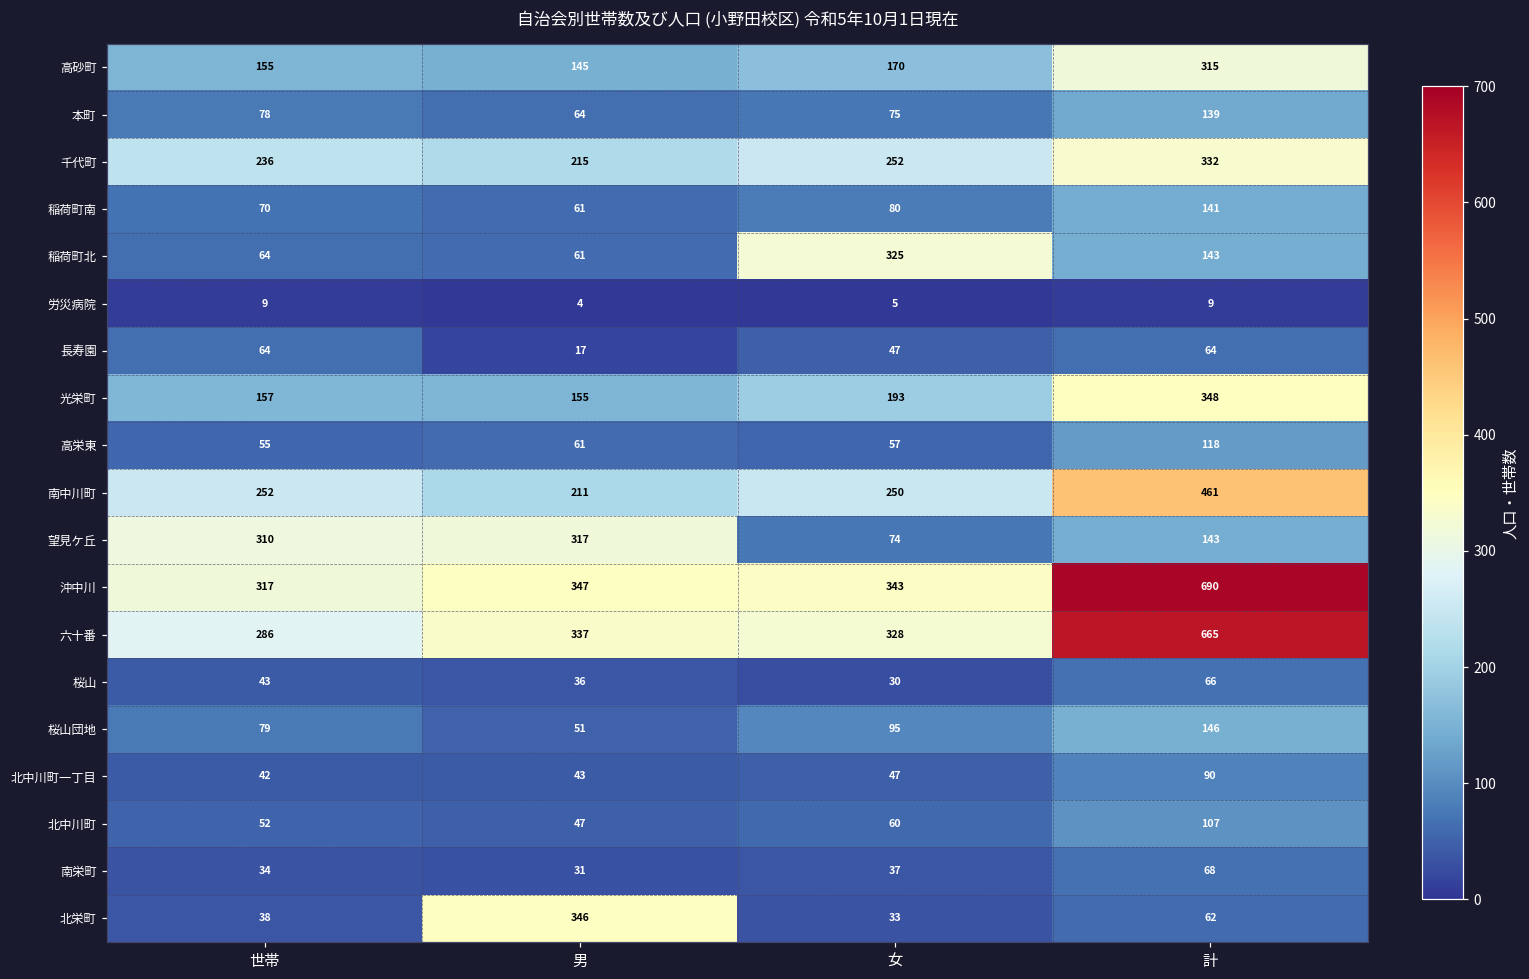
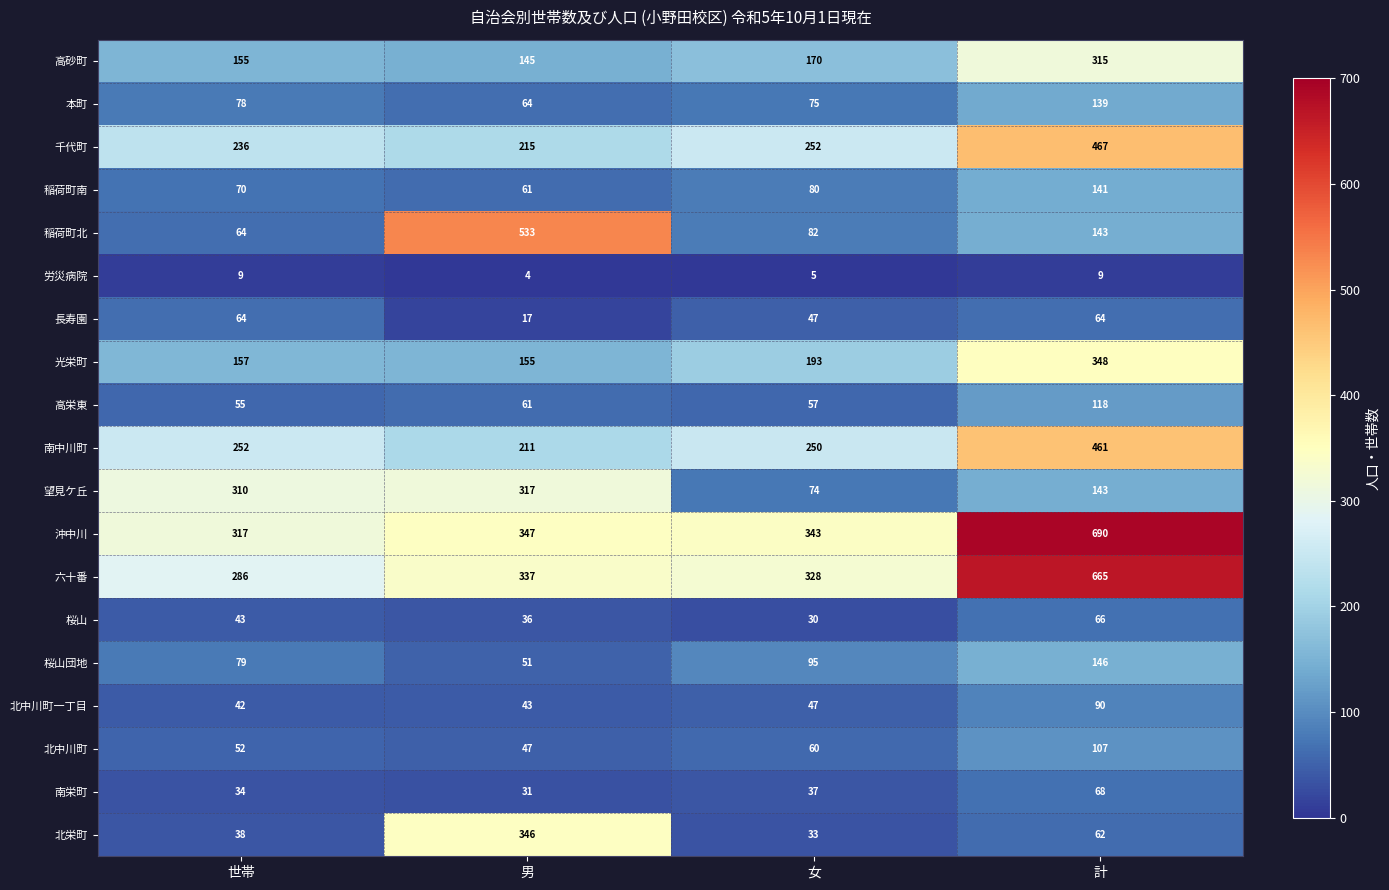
千代町, 計: 332 -> 467
稲荷町北, 男: 61 -> 533
稲荷町北, 女: 325 -> 82
